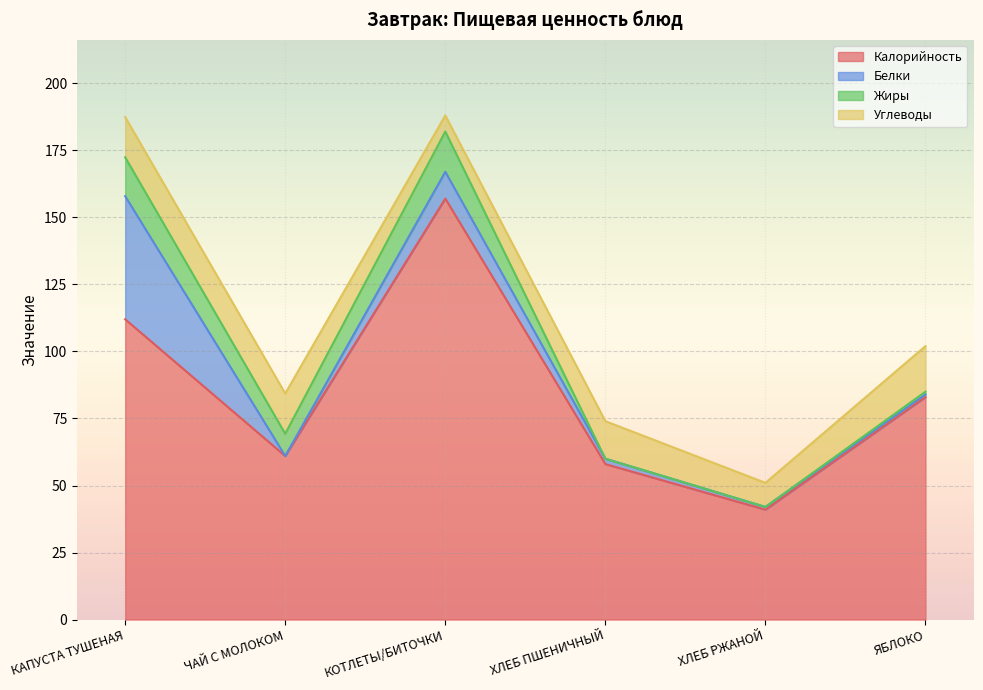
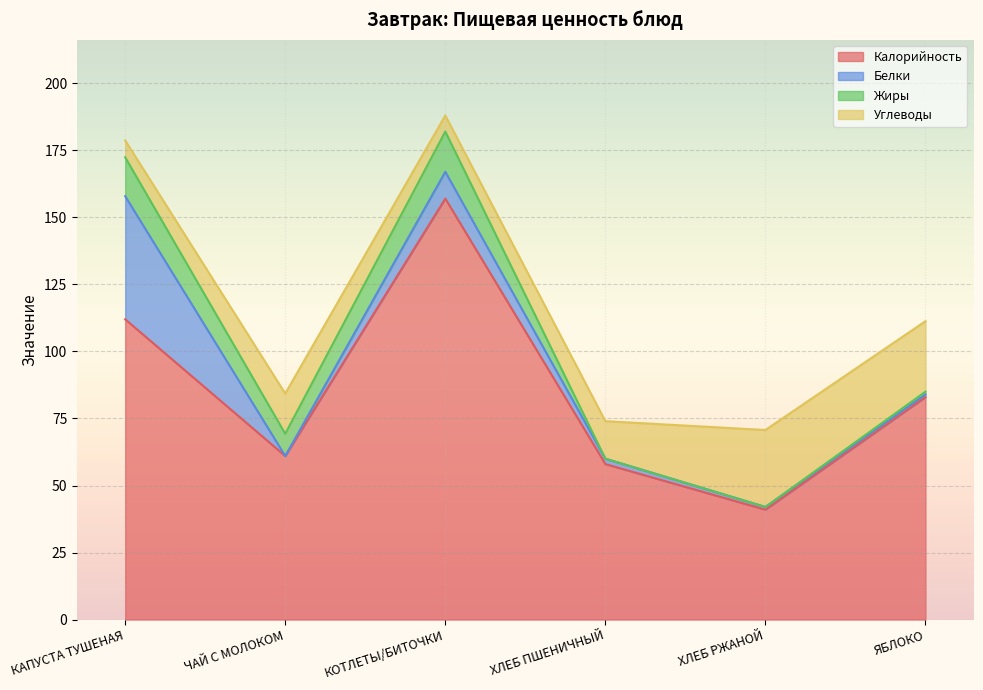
Углеводы, КАПУСТА ТУШЕНАЯ: 15 -> 6
Углеводы, ХЛЕБ РЖАНОЙ: 9 -> 29
Углеводы, ЯБЛОКО: 17 -> 26
